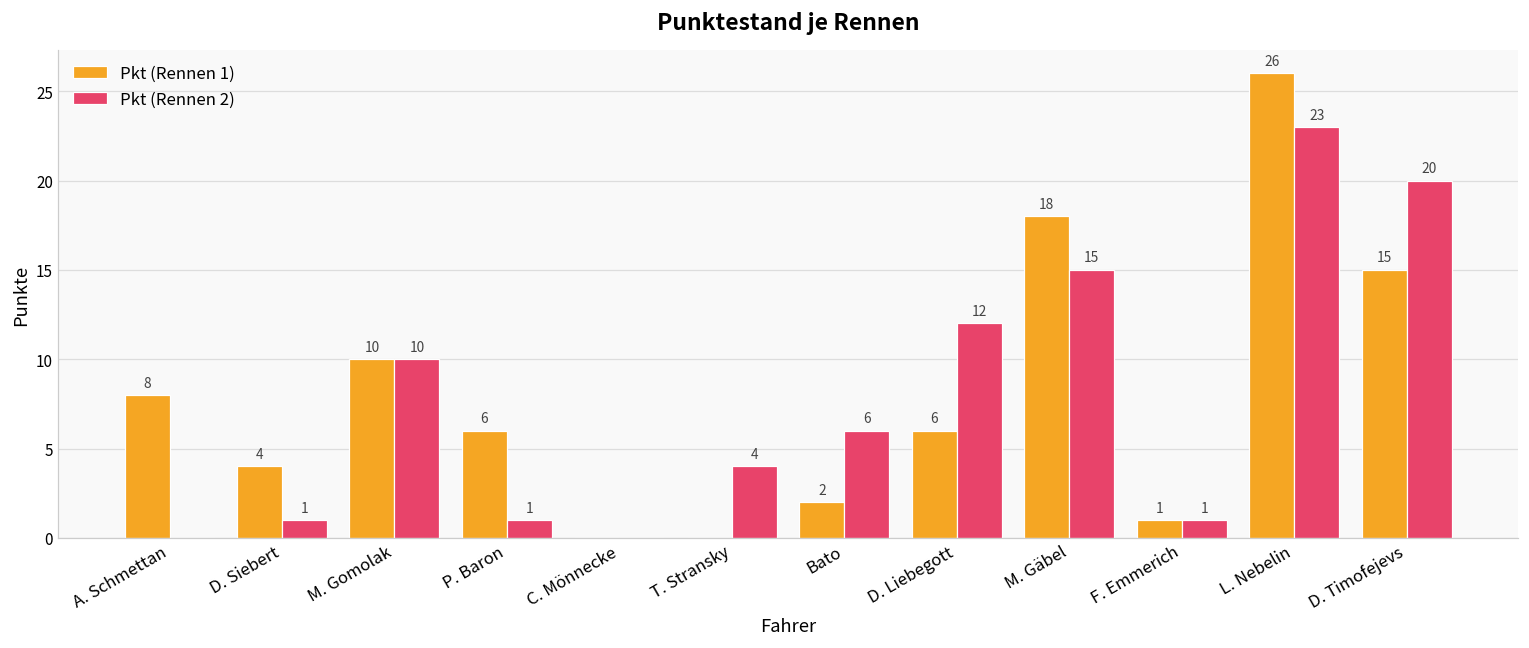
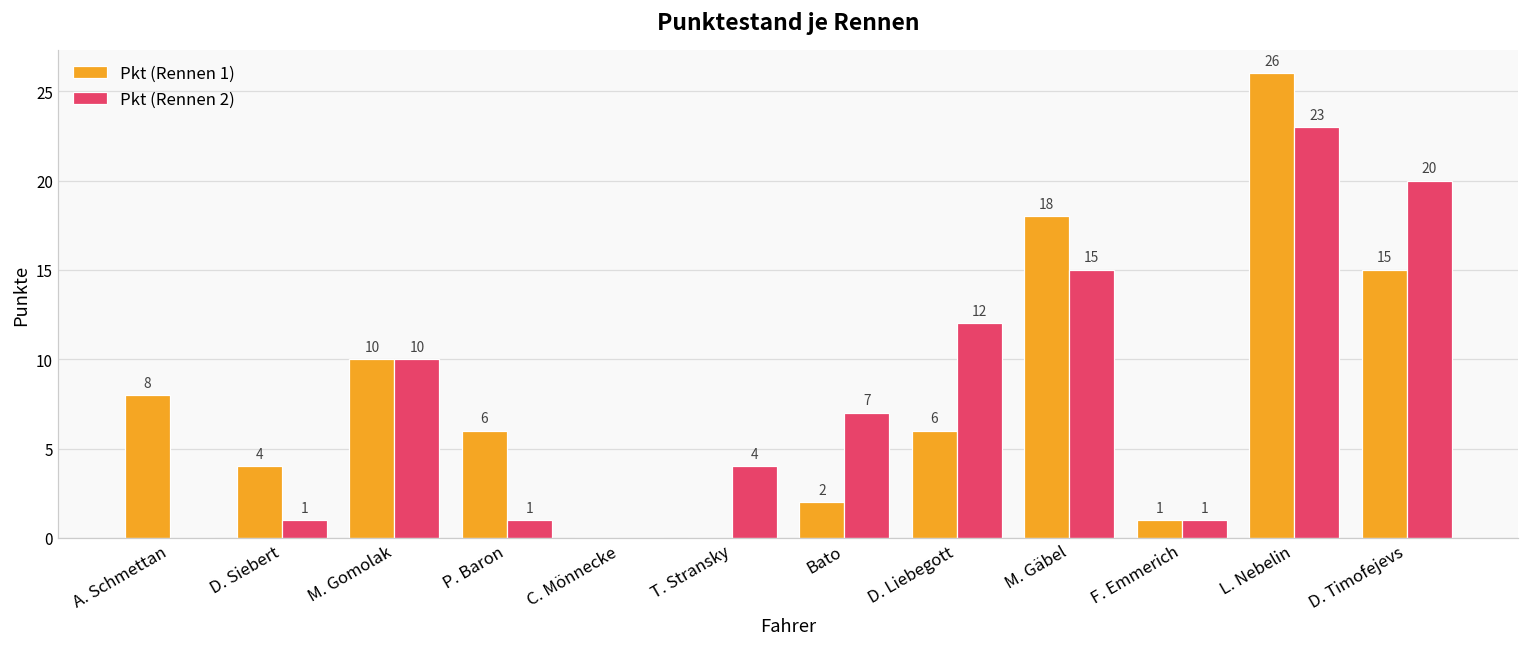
Pkt (Rennen 2), Bato: 6 -> 7
